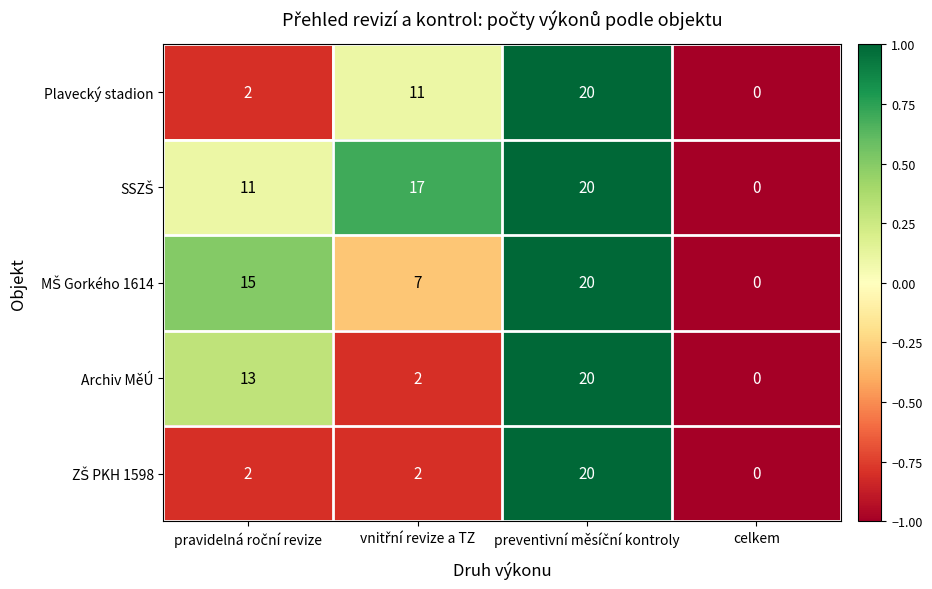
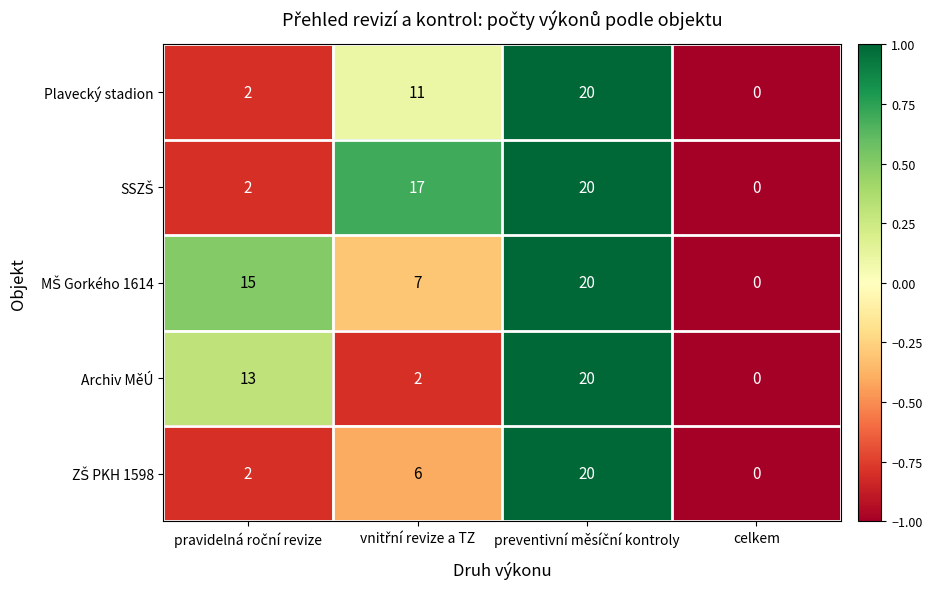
SSZŠ, pravidelná roční revize: 11 -> 2
ZŠ PKH 1598, vnitřní revize a TZ: 2 -> 6
